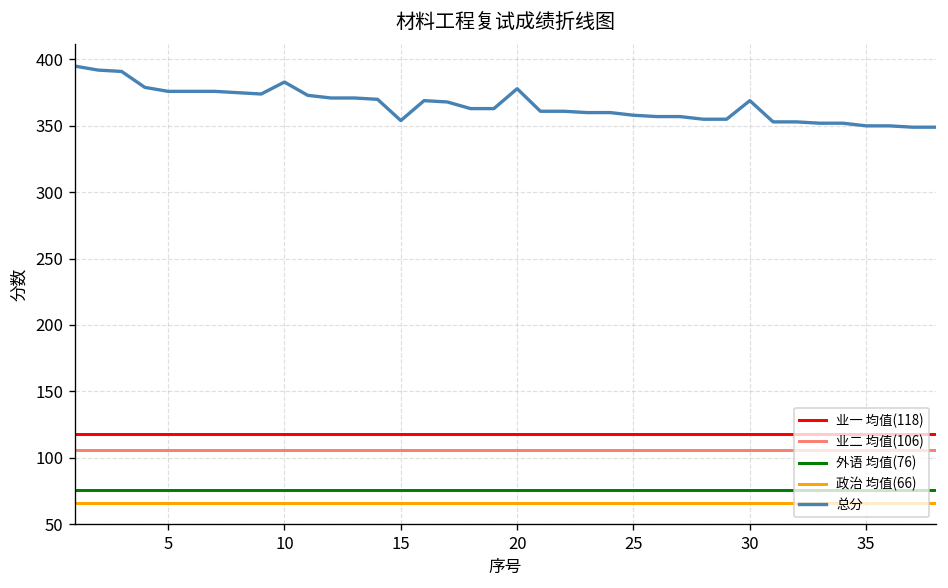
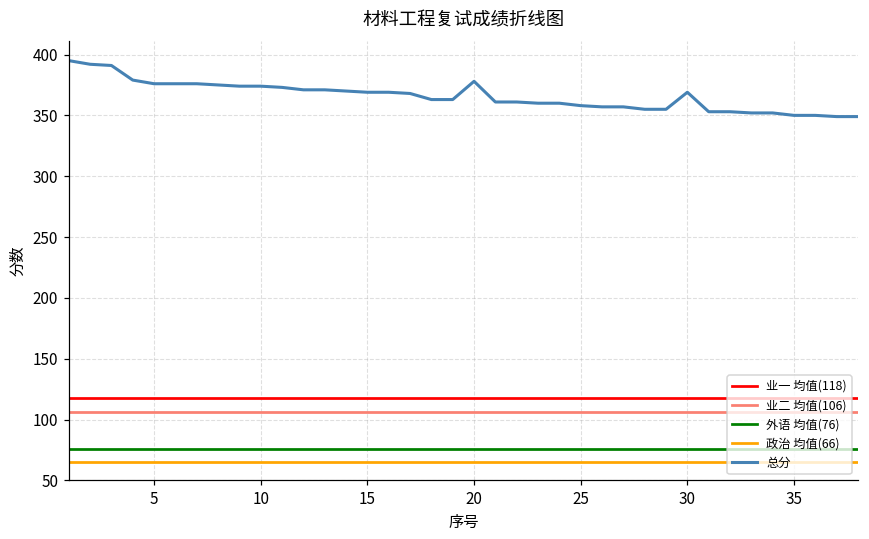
10: 383 -> 374
15: 354 -> 369
